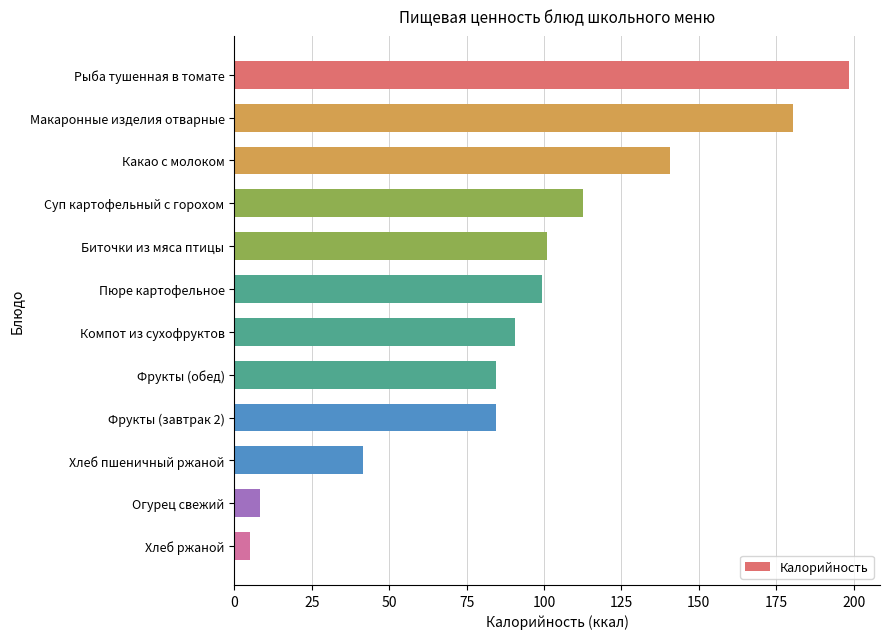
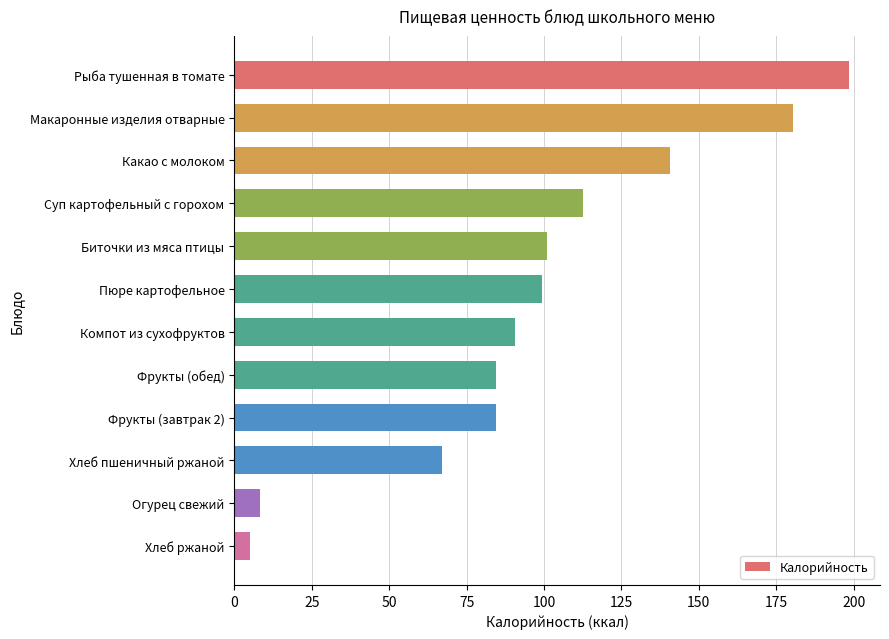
Хлеб пшеничный ржаной: 42 -> 67
